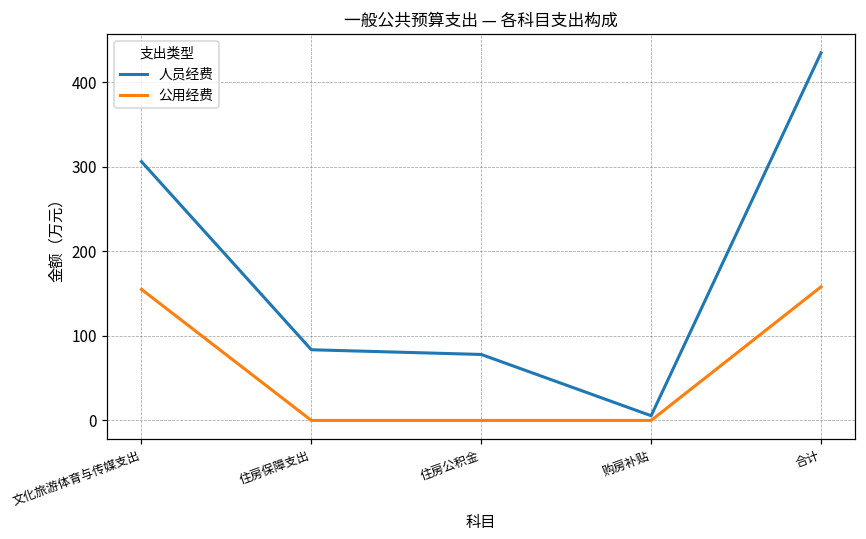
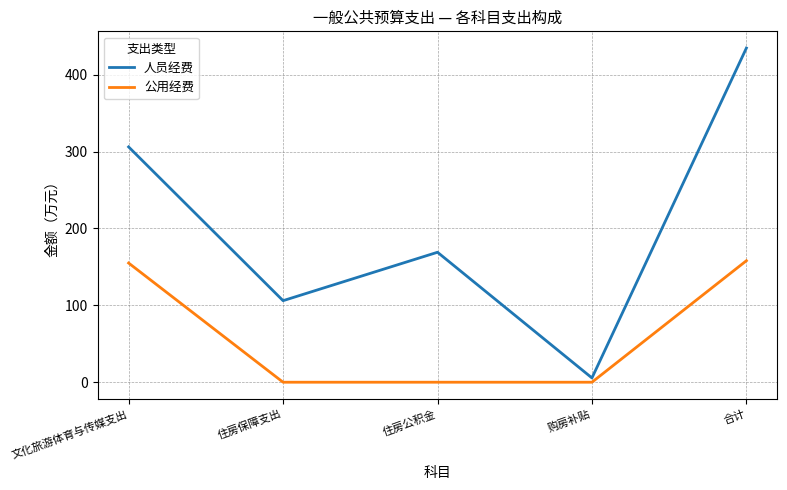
人员经费, 住房保障支出: 80 -> 110
人员经费, 住房公积金: 80 -> 170
